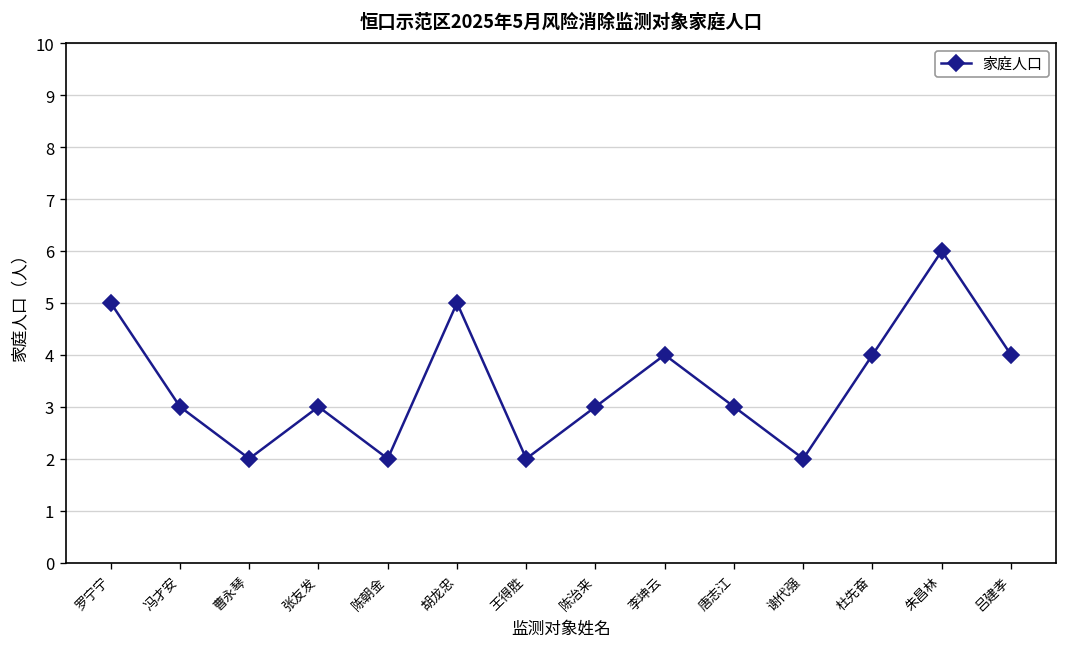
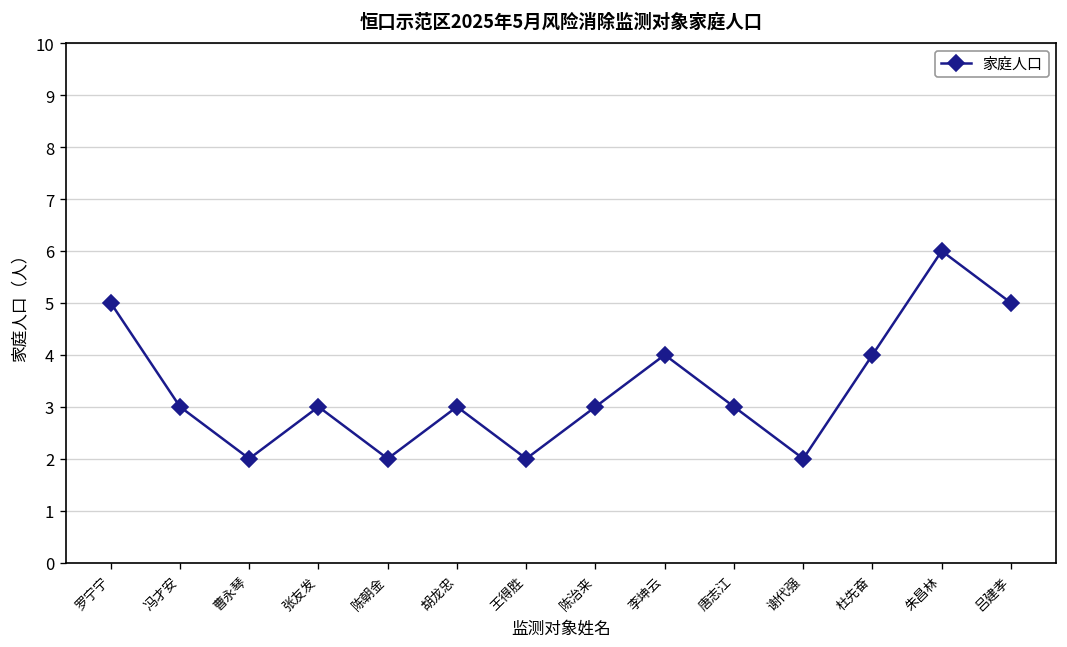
胡龙忠: 5 -> 3
吕建孝: 4 -> 5
